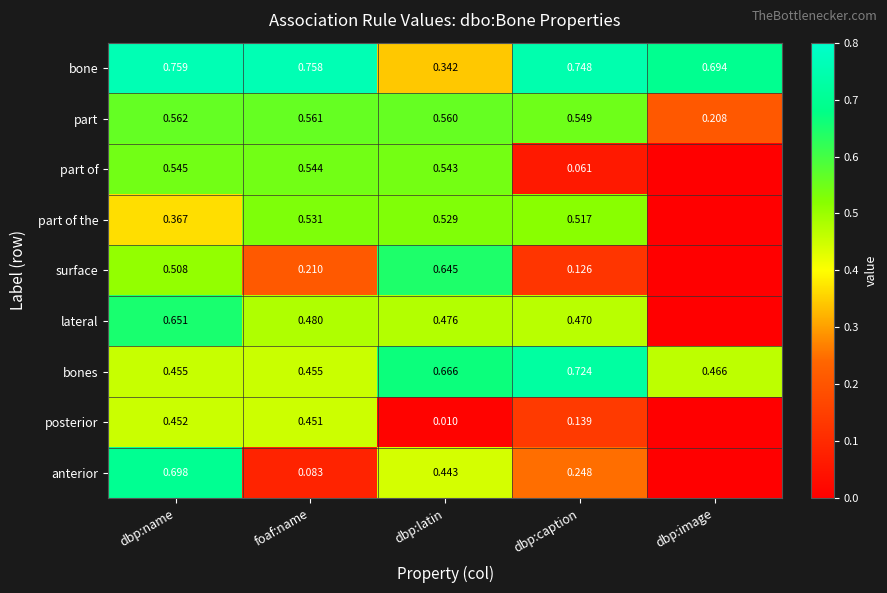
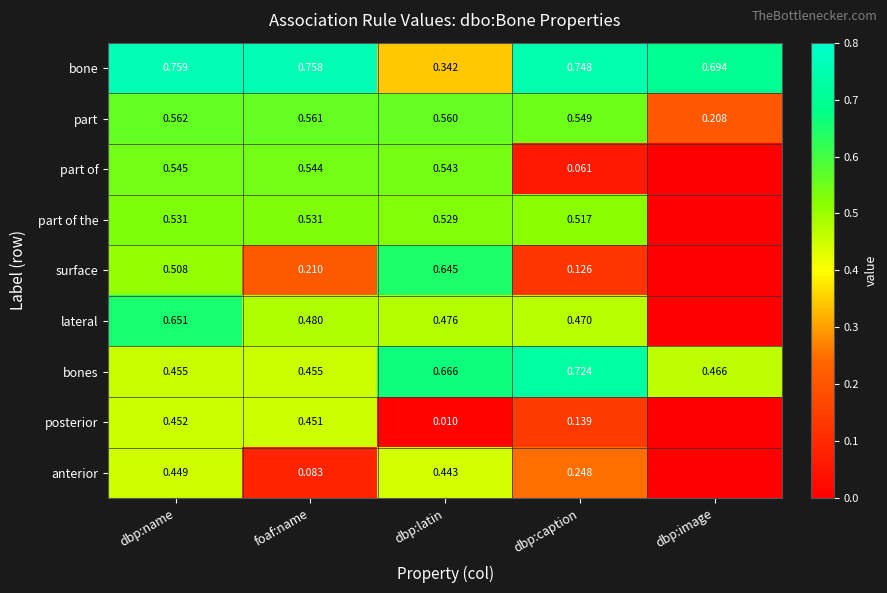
part of the, dbp:name: 0.367 -> 0.531
anterior, dbp:name: 0.698 -> 0.449
